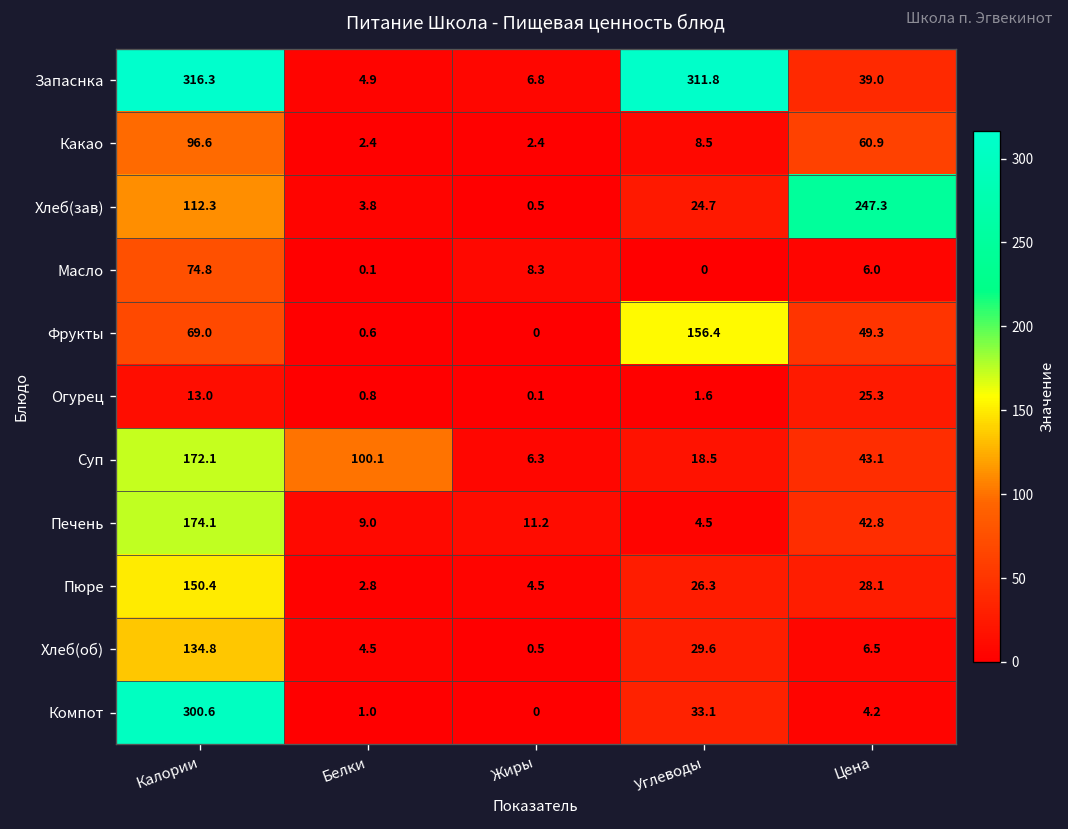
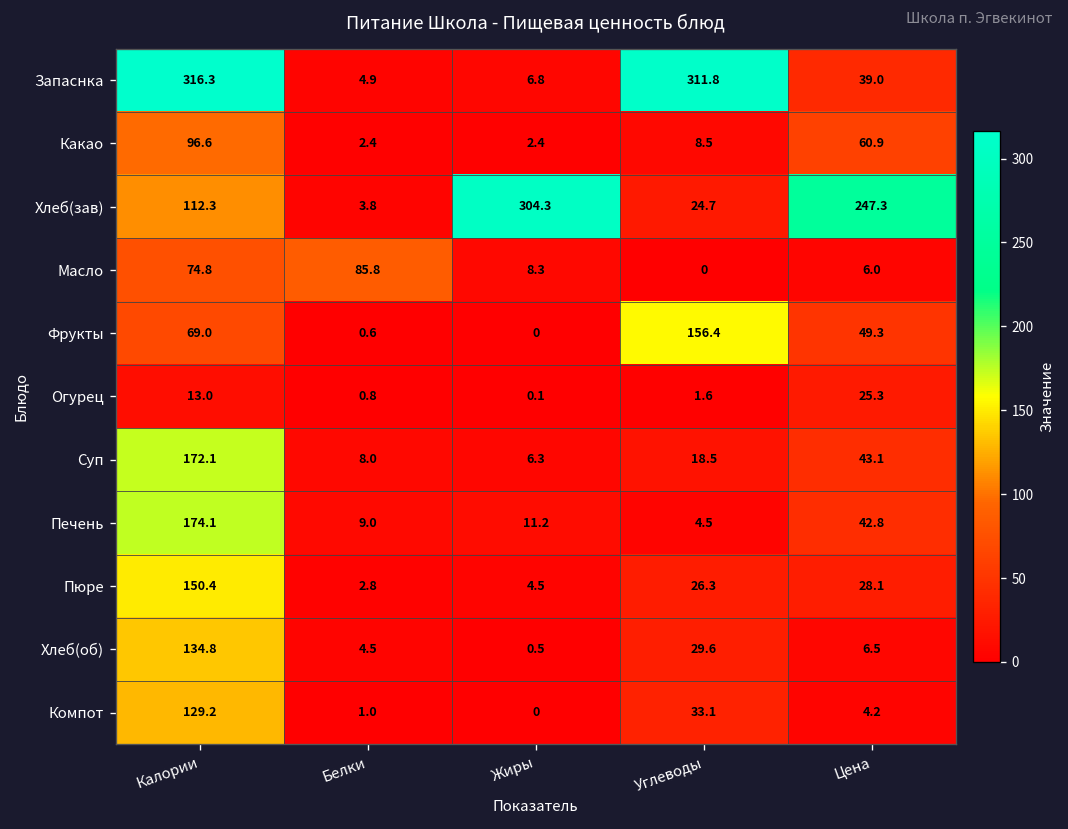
Хлеб(зав), Жиры: 0.5 -> 304.3
Масло, Белки: 0.1 -> 85.8
Суп, Белки: 100.1 -> 8.0
Компот, Калории: 300.6 -> 129.2
